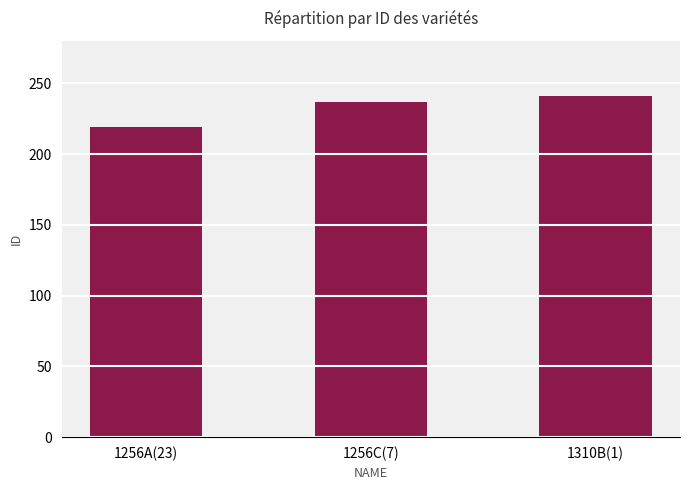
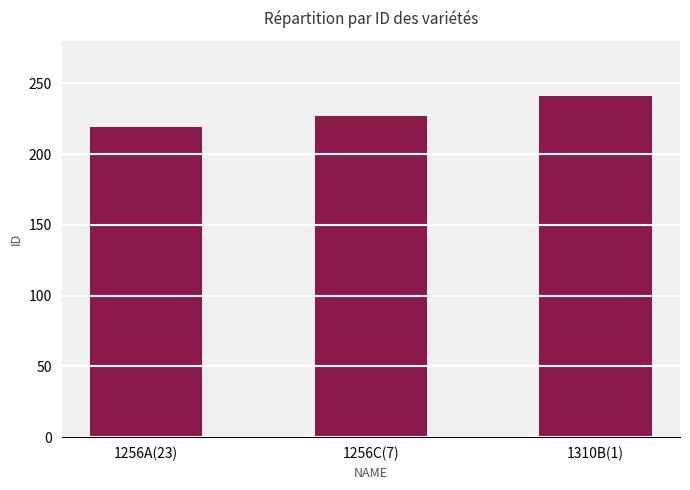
1256C(7): 237 -> 227
